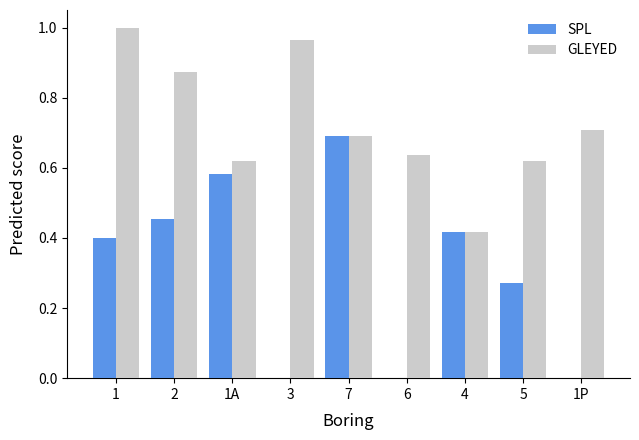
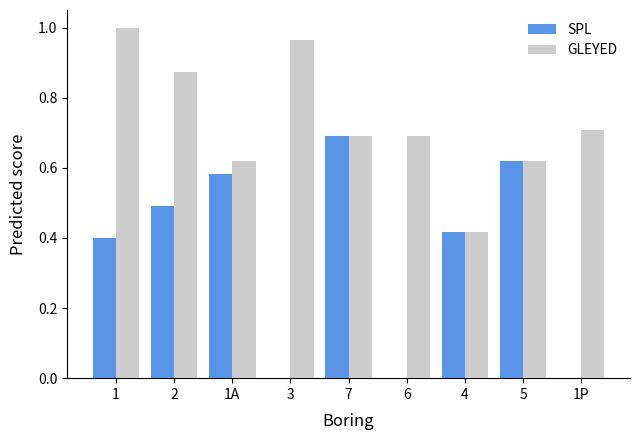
SPL, 2: 0.45 -> 0.49
GLEYED, 6: 0.64 -> 0.69
SPL, 5: 0.27 -> 0.62
